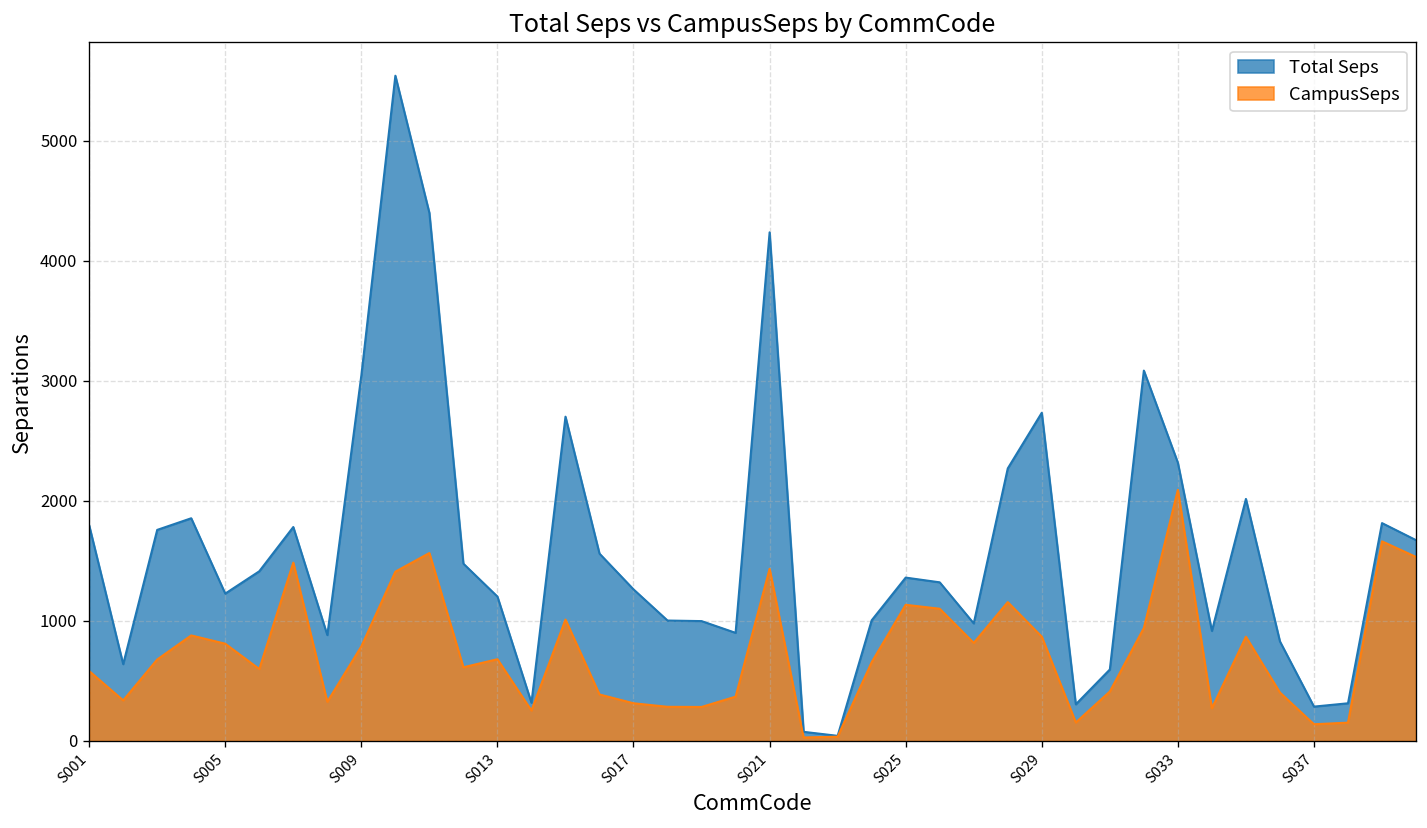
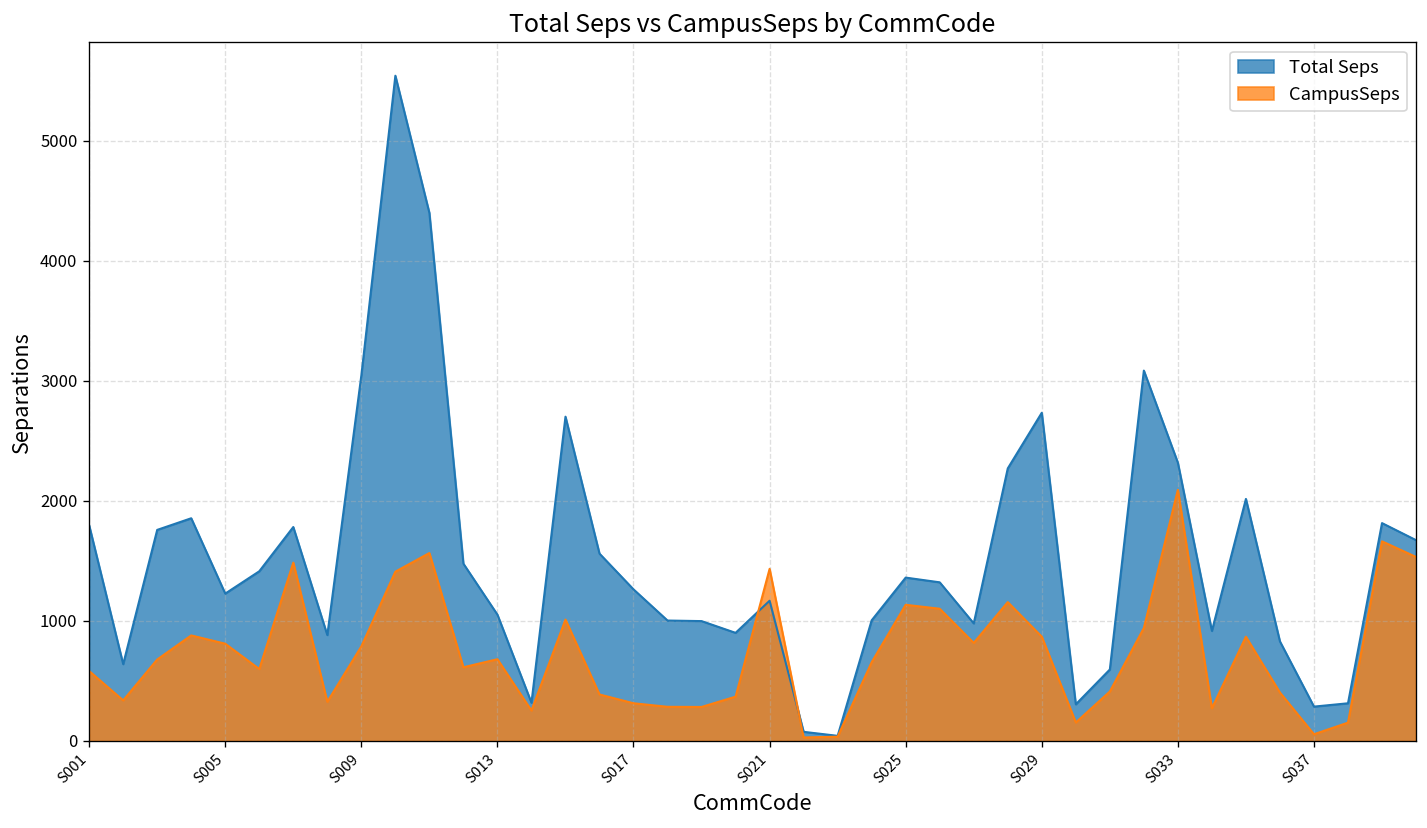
Total Seps, S013: 1200 -> 1050
Total Seps, S021: 4240 -> 1170
CampusSeps, S037: 140 -> 60
